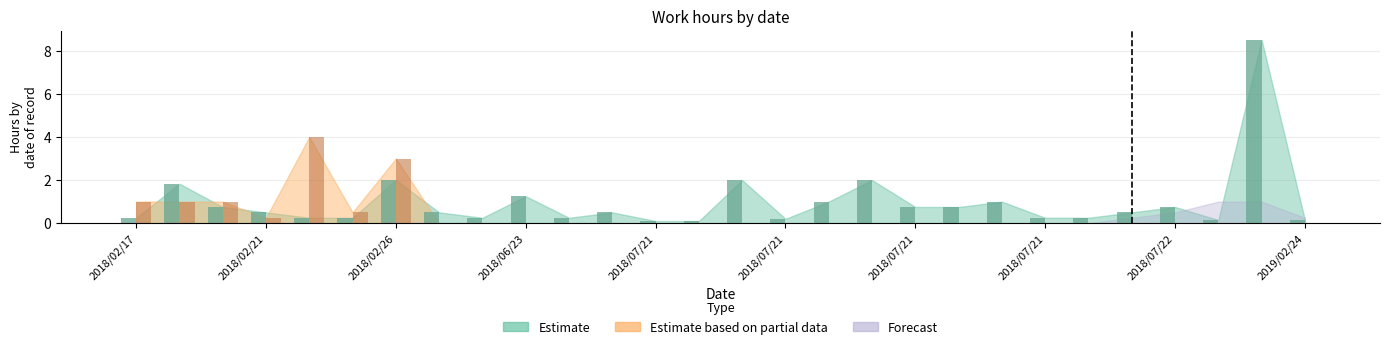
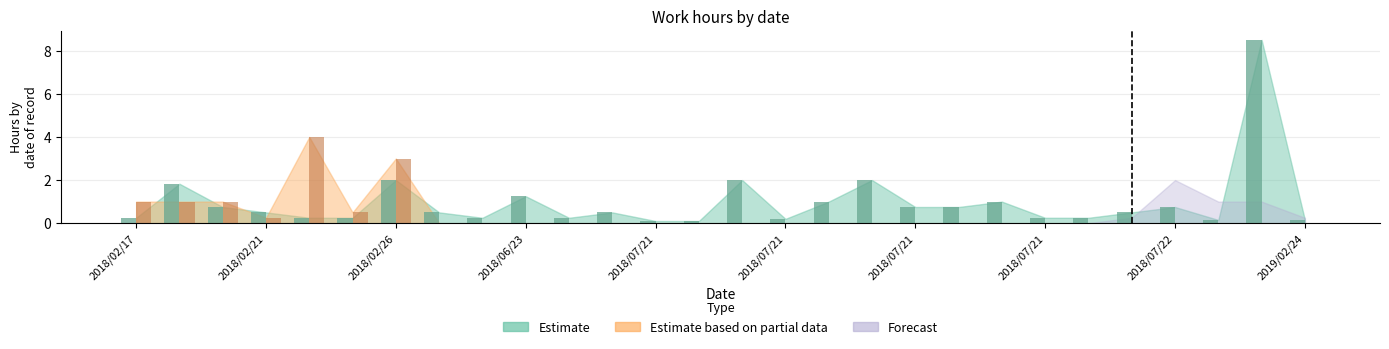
Forecast, 2018/07/22: 0.5 -> 2.0
